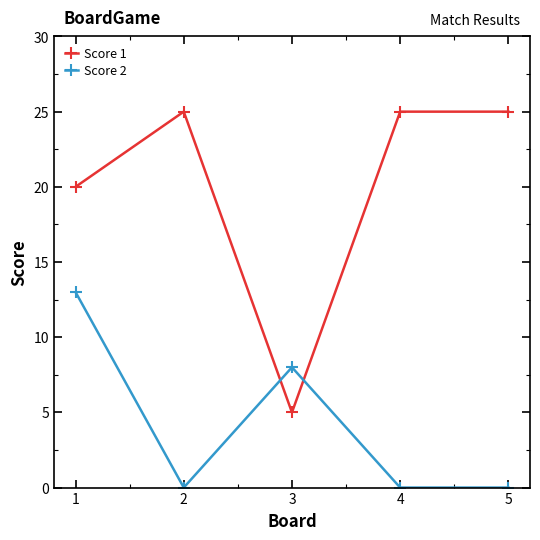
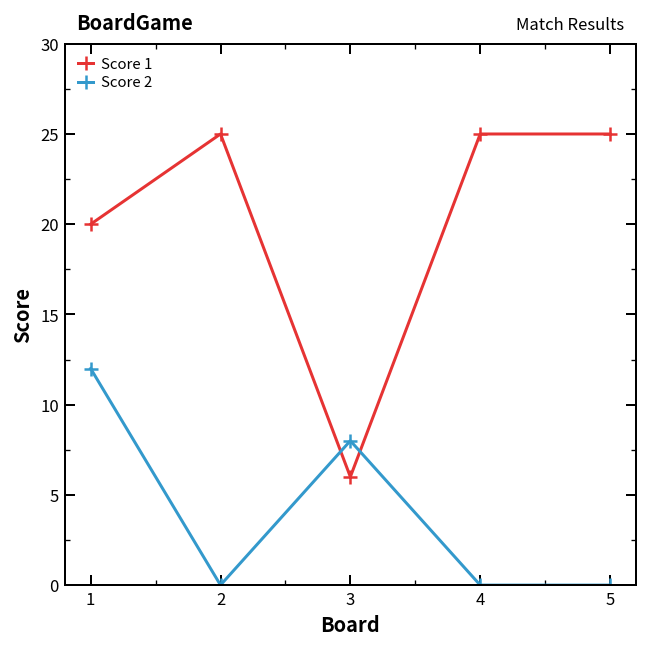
Score 2, 1: 13 -> 12
Score 1, 3: 5 -> 6
